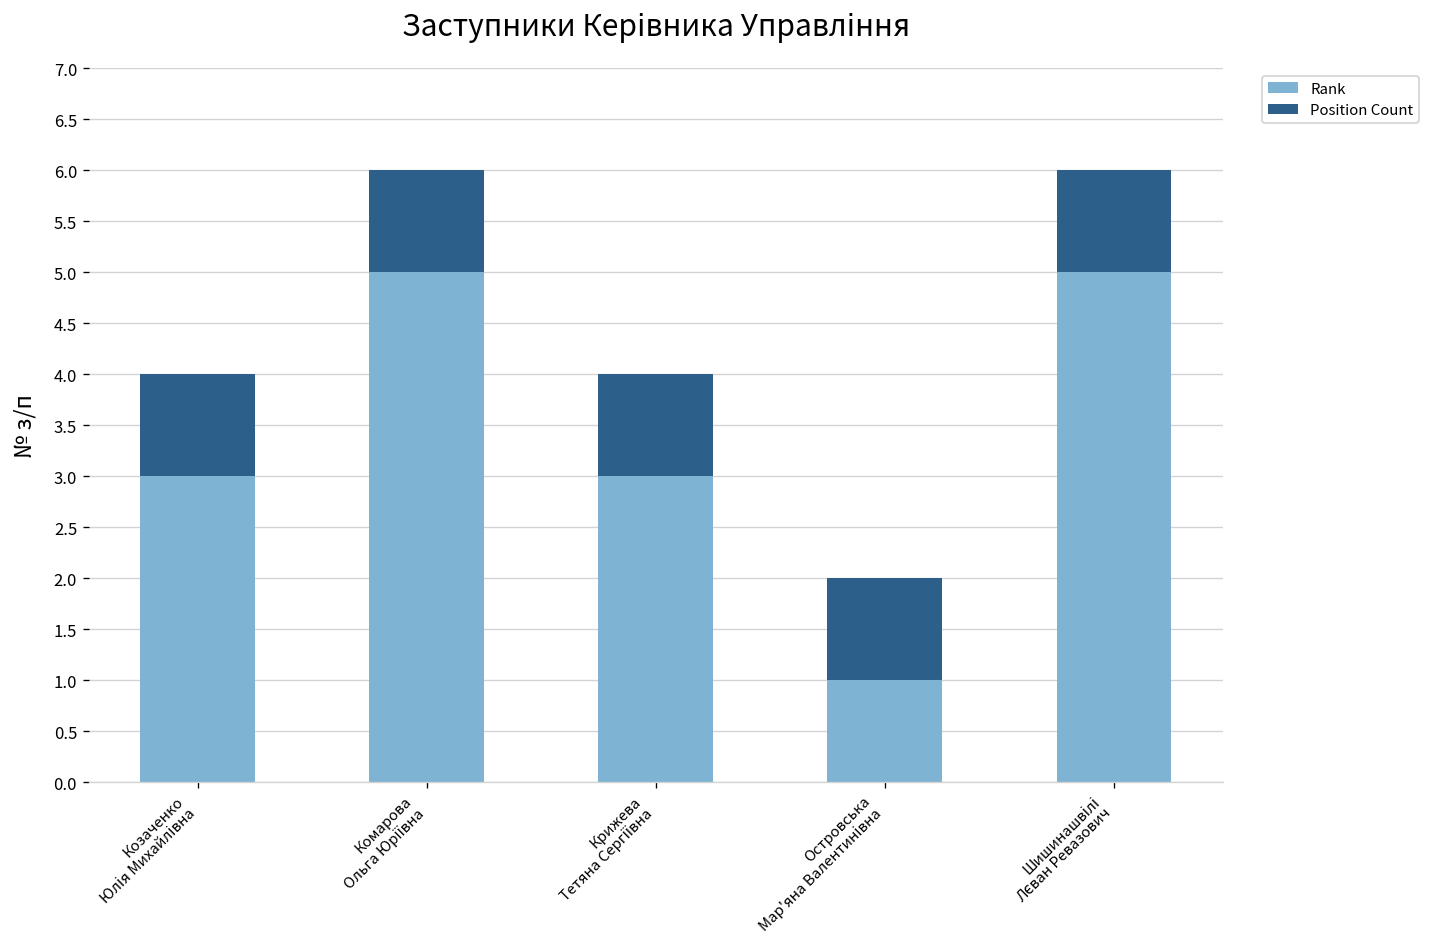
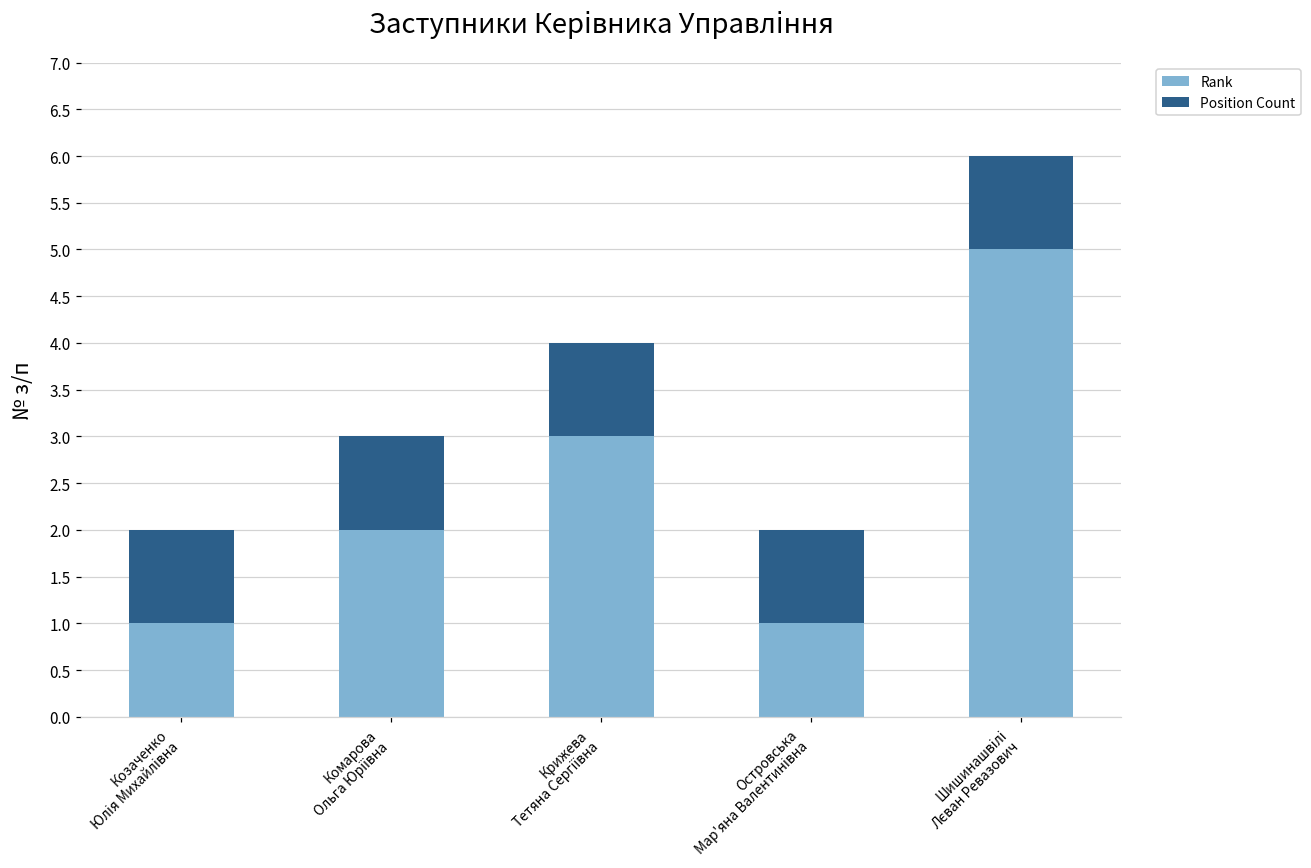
Rank, Козаченко Юлія Михайлівна: 3 -> 1
Rank, Комарова Ольга Юріївна: 5 -> 2
